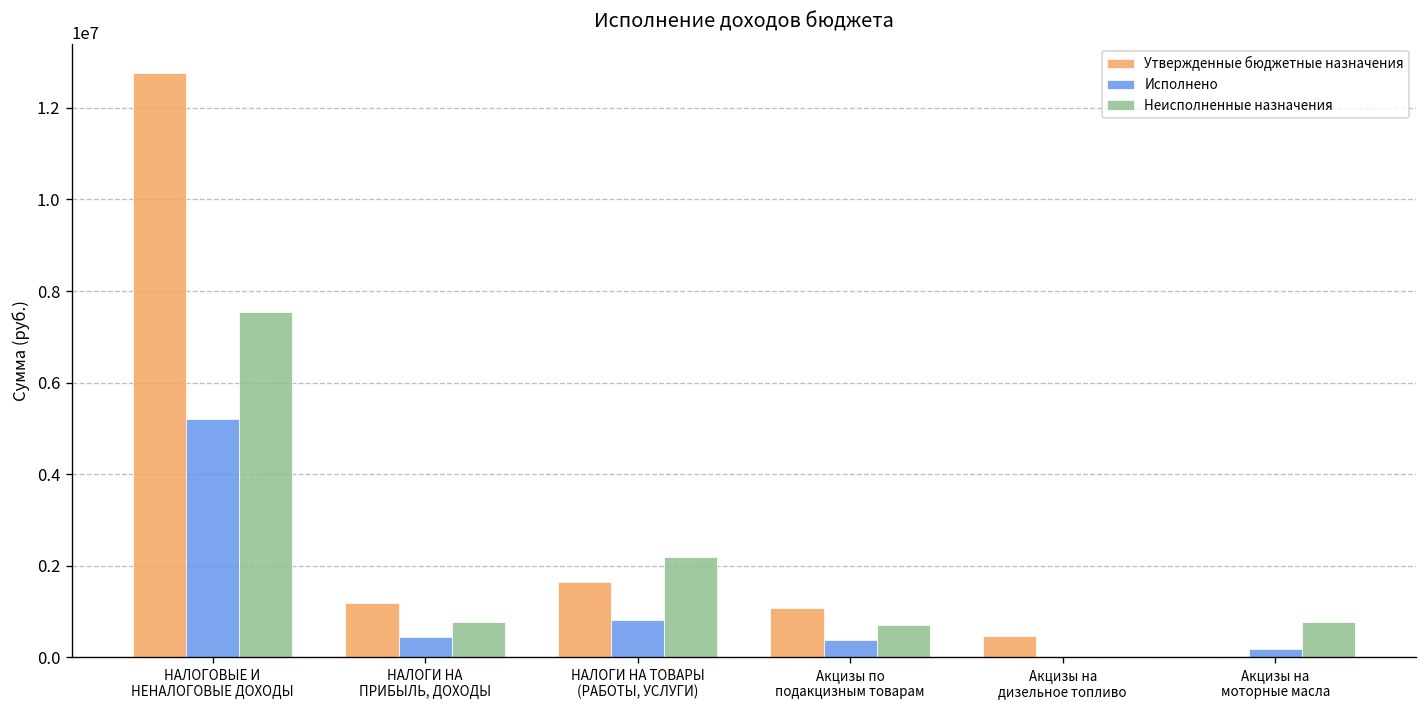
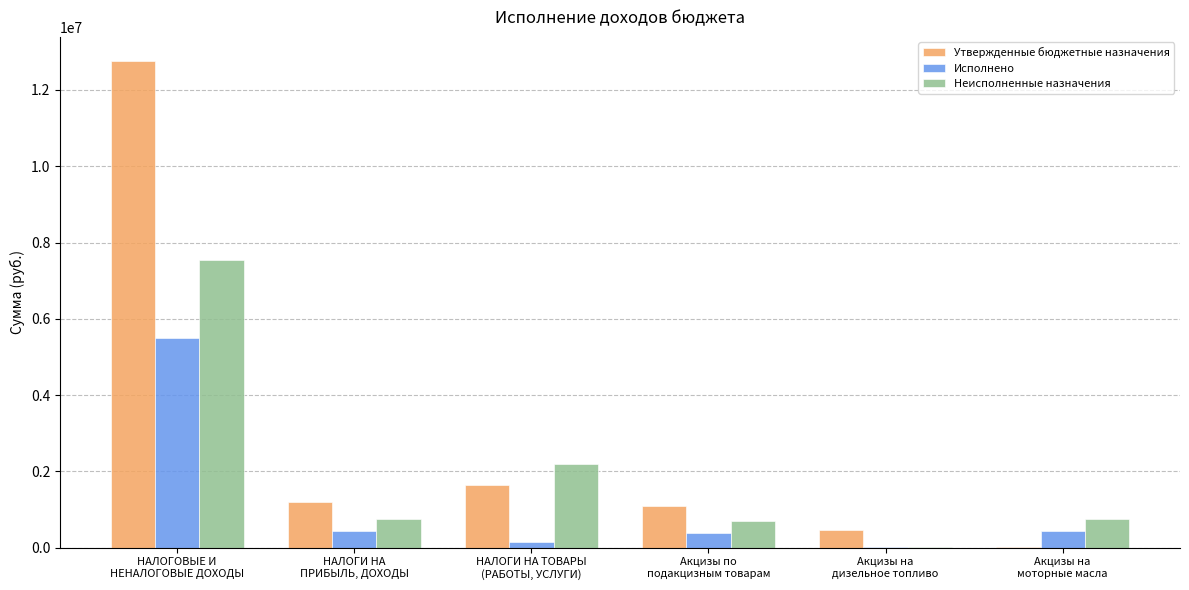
Исполнено, НАЛОГОВЫЕ И НЕНАЛОГОВЫЕ ДОХОДЫ: 5200000 -> 5500000
Исполнено, НАЛОГИ НА ТОВАРЫ (РАБОТЫ, УСЛУГИ): 800000 -> 200000
Исполнено, Акцизы на моторные масла: 200000 -> 400000
